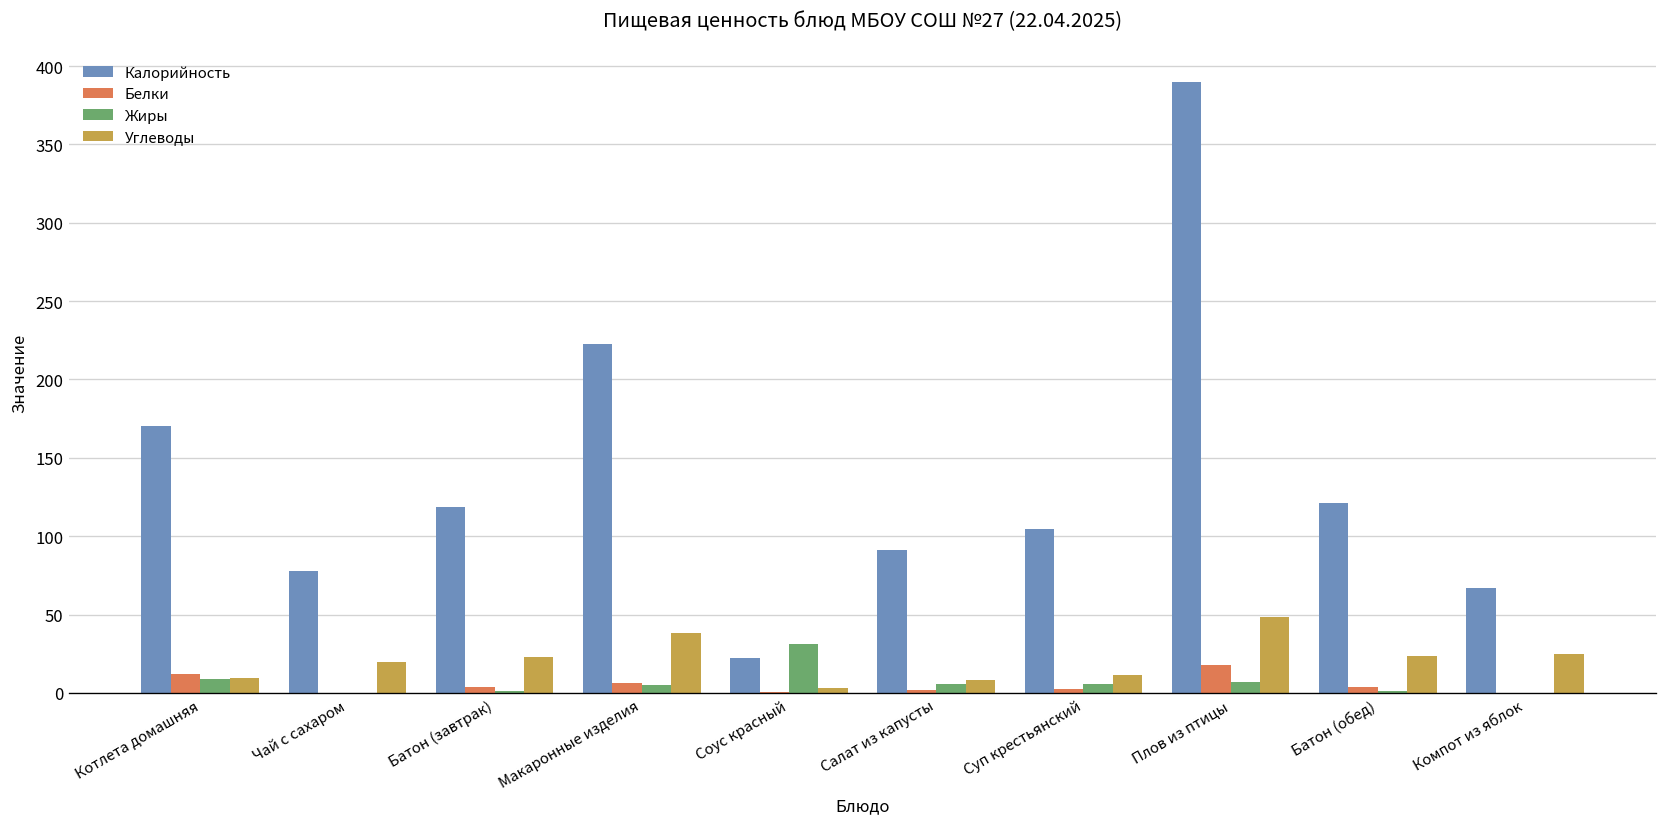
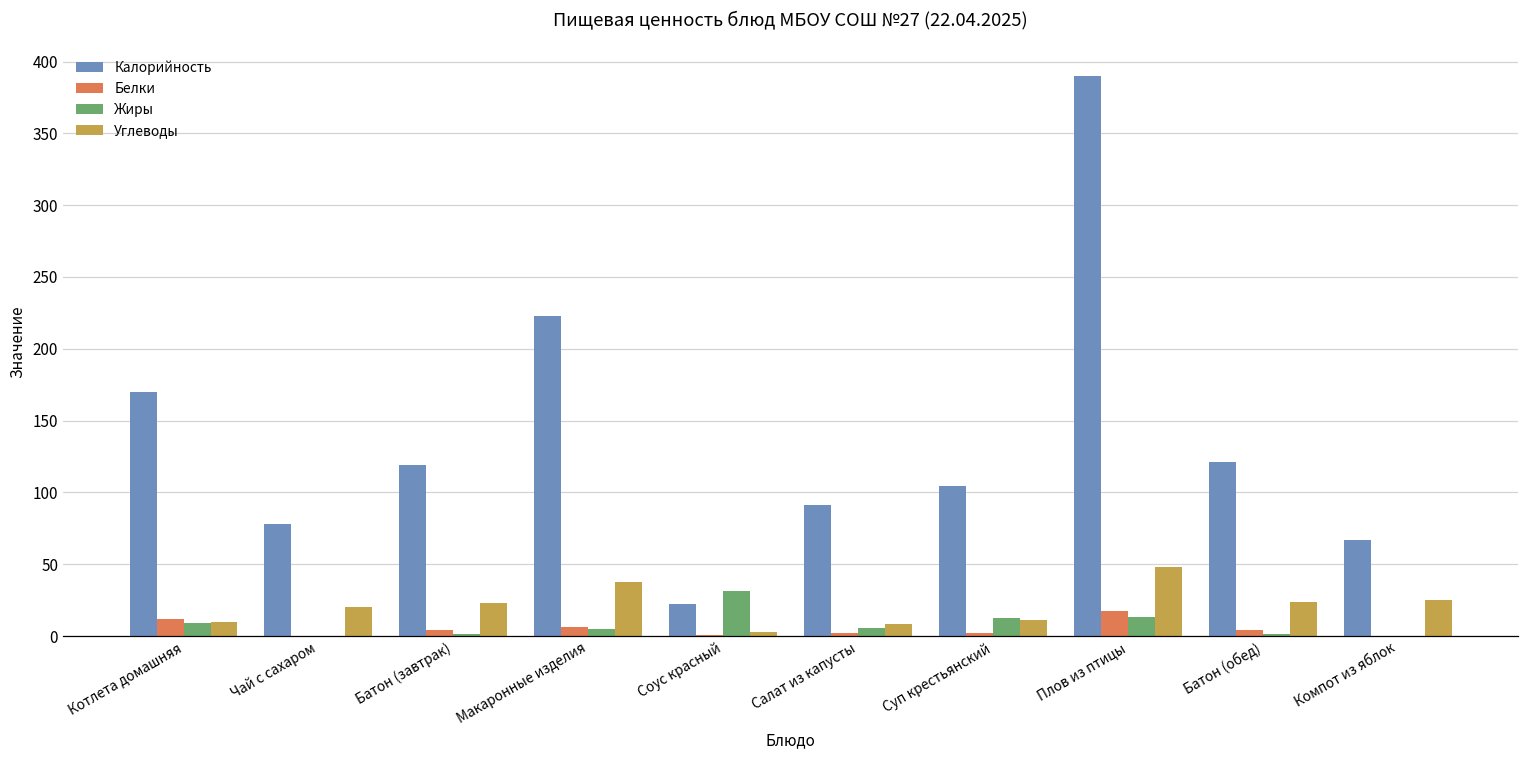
Жиры, Суп крестьянский: 6 -> 12
Жиры, Плов из птицы: 7 -> 14
